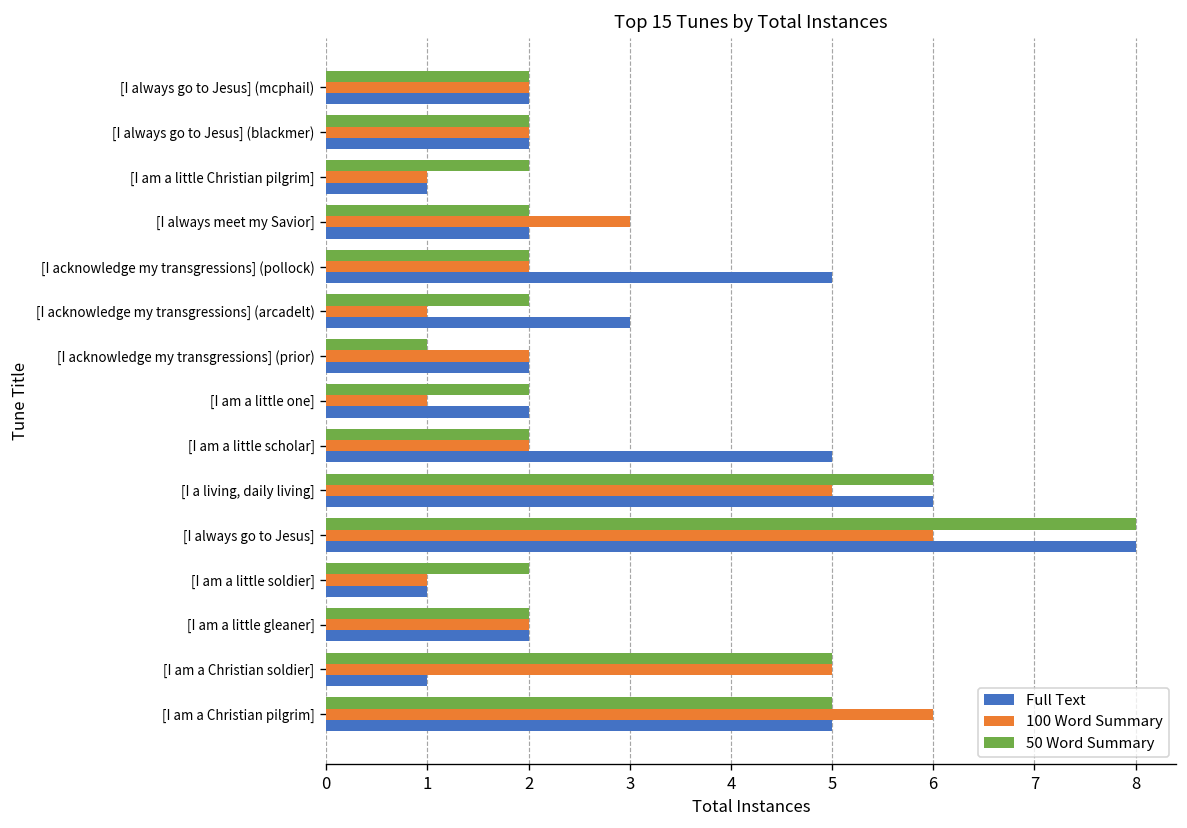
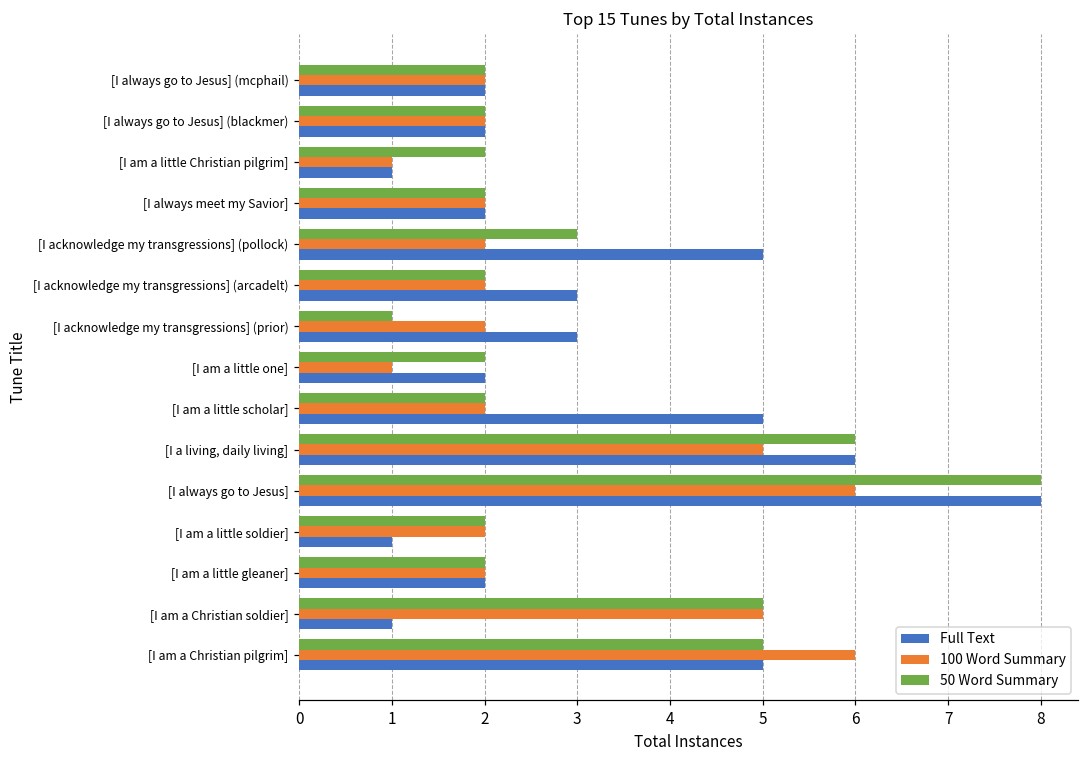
100 Word Summary, [I always meet my Savior]: 3 -> 2
50 Word Summary, [I acknowledge my transgressions] (pollock): 2 -> 3
100 Word Summary, [I acknowledge my transgressions] (arcadelt): 1 -> 2
Full Text, [I acknowledge my transgressions] (prior): 2 -> 3
100 Word Summary, [I am a little soldier]: 1 -> 2
